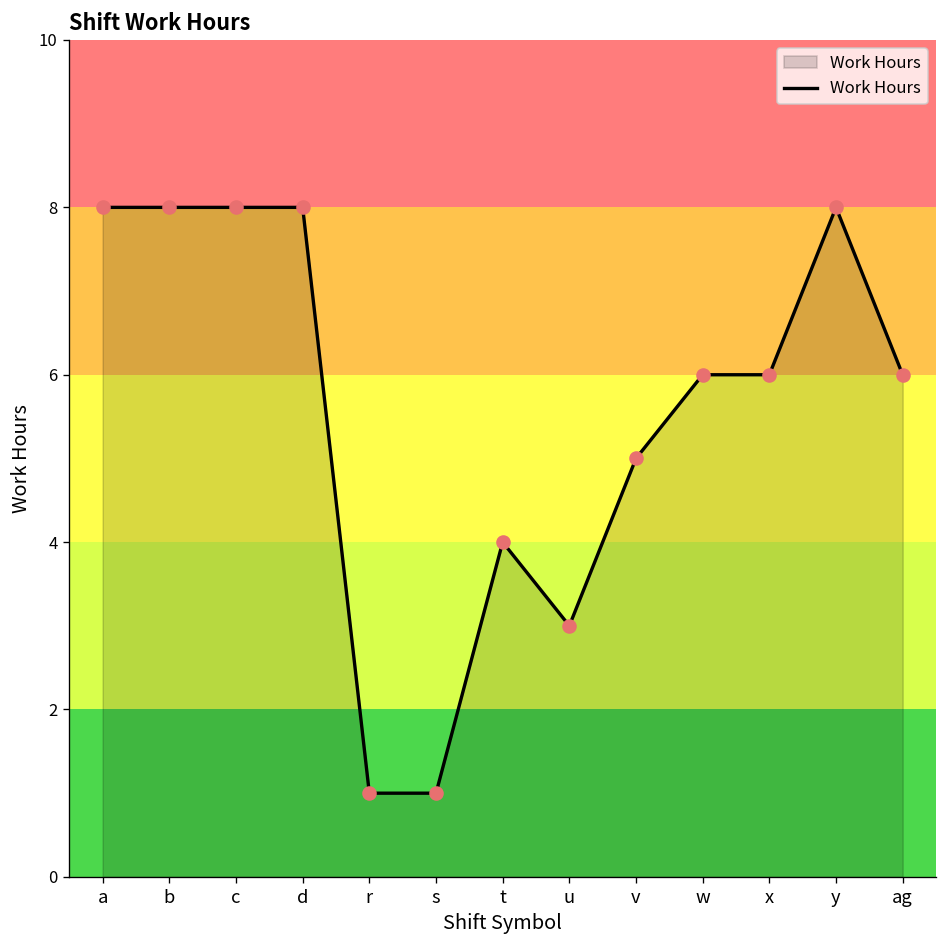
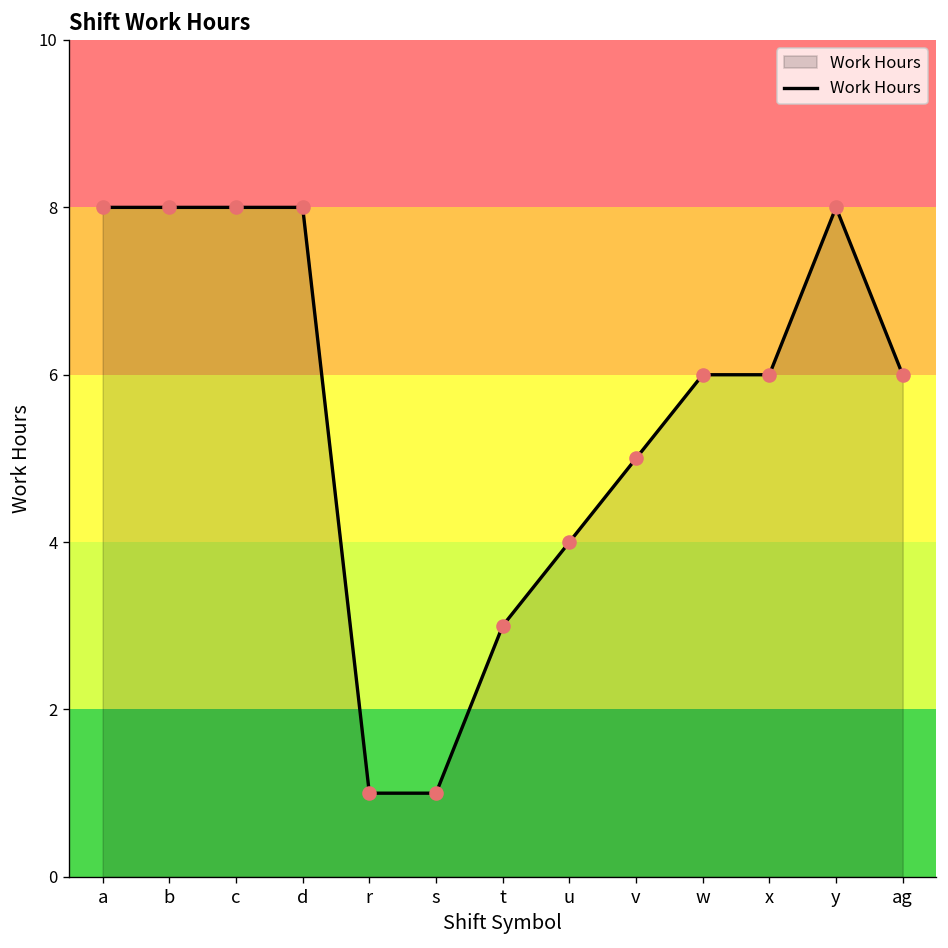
t: 4 -> 3
u: 3 -> 4
